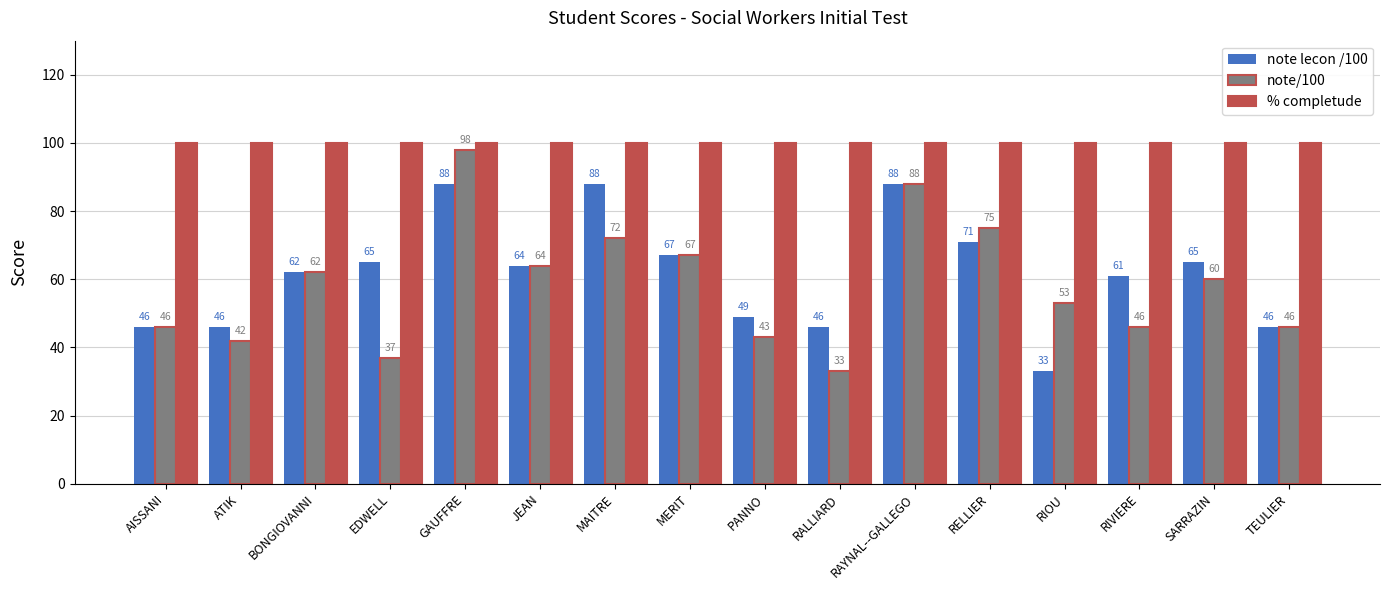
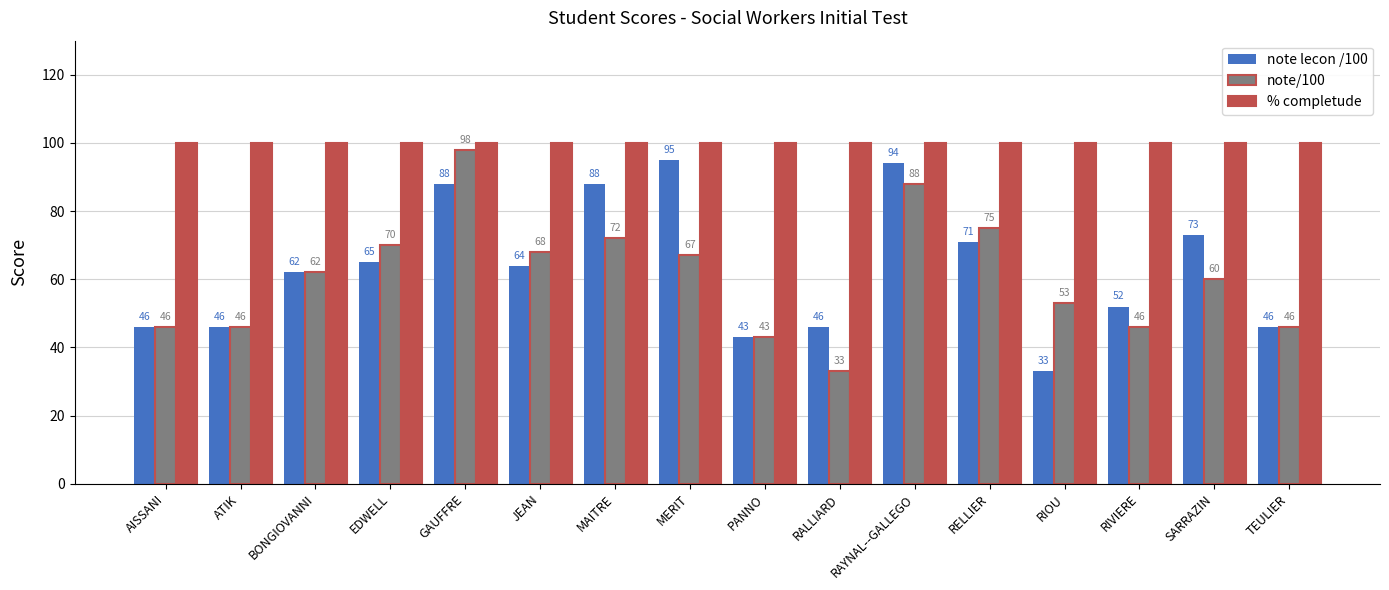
note/100, ATIK: 42 -> 46
note/100, EDWELL: 37 -> 70
note/100, JEAN: 64 -> 68
note lecon /100, MERIT: 67 -> 95
note lecon /100, PANNO: 49 -> 43
note lecon /100, RAYNAL--GALLEGO: 88 -> 94
note lecon /100, RIVIERE: 61 -> 52
note lecon /100, SARRAZIN: 65 -> 73
